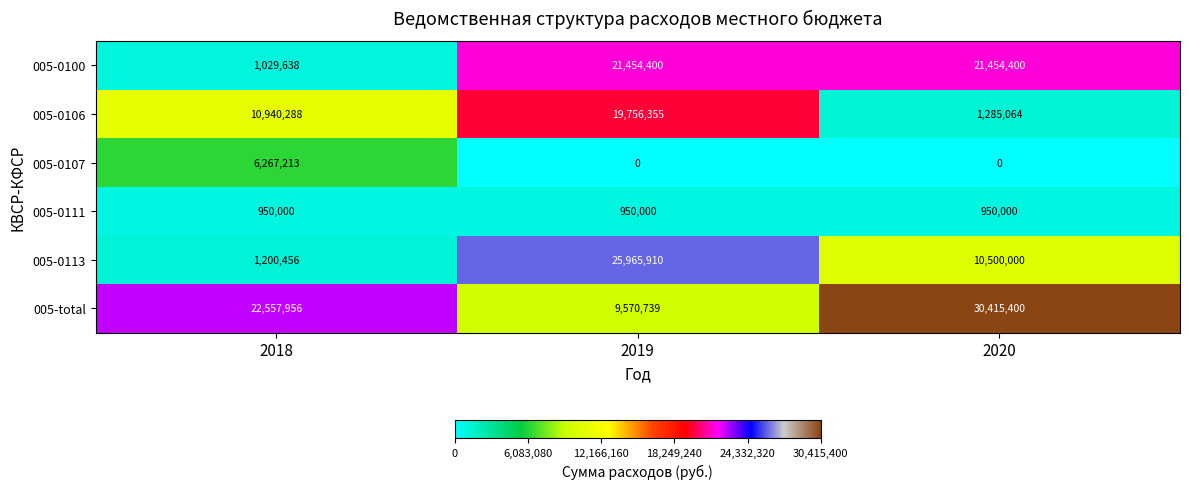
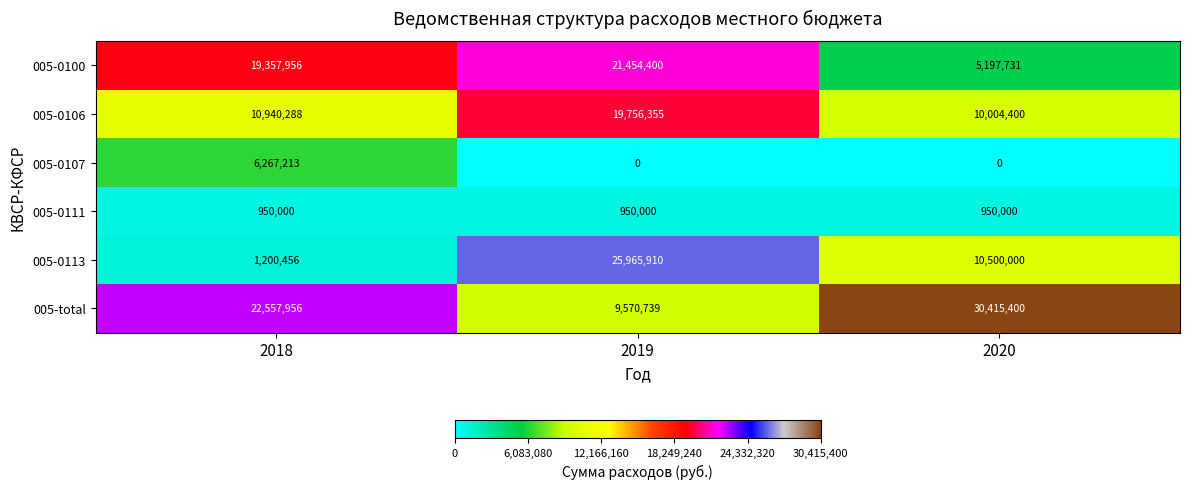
005-0100, 2018: 1,029,638 -> 19,357,956
005-0100, 2020: 21,454,400 -> 5,197,731
005-0106, 2020: 1,285,064 -> 10,004,400
